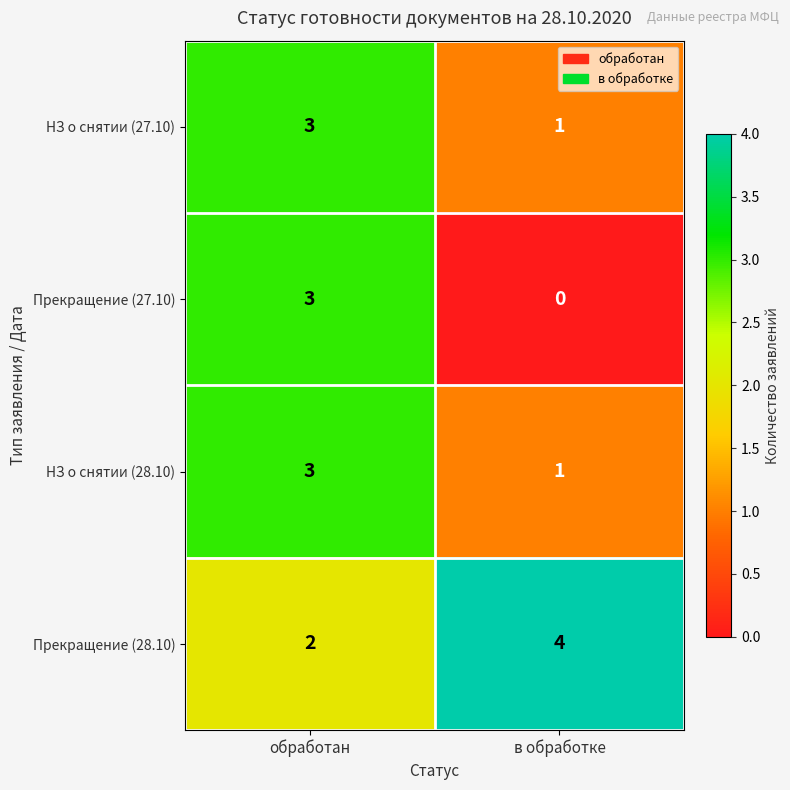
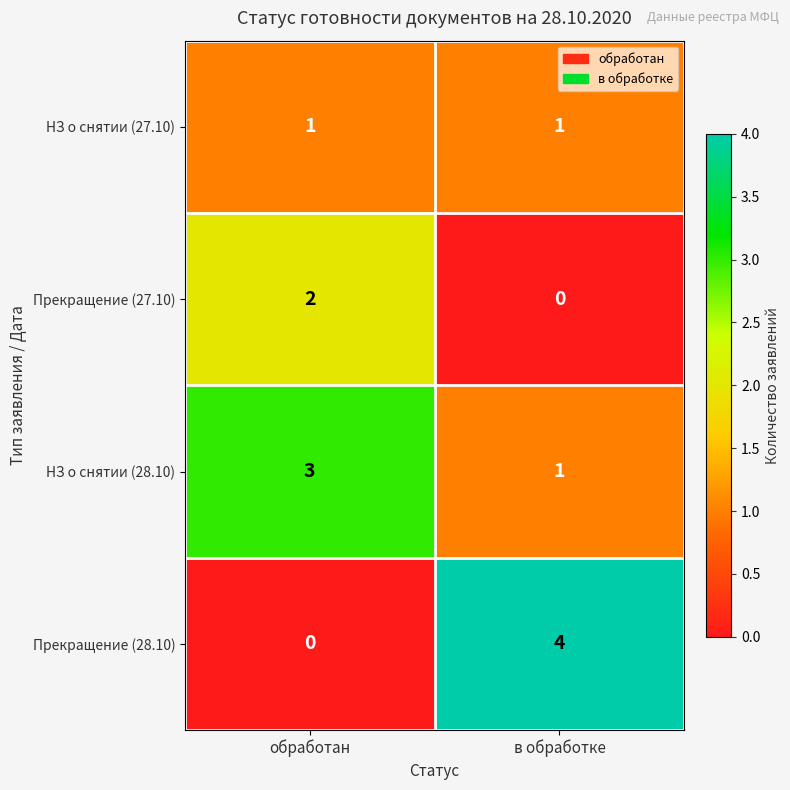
НЗ о снятии (27.10), обработан: 3 -> 1
Прекращение (27.10), обработан: 3 -> 2
Прекращение (28.10), обработан: 2 -> 0
